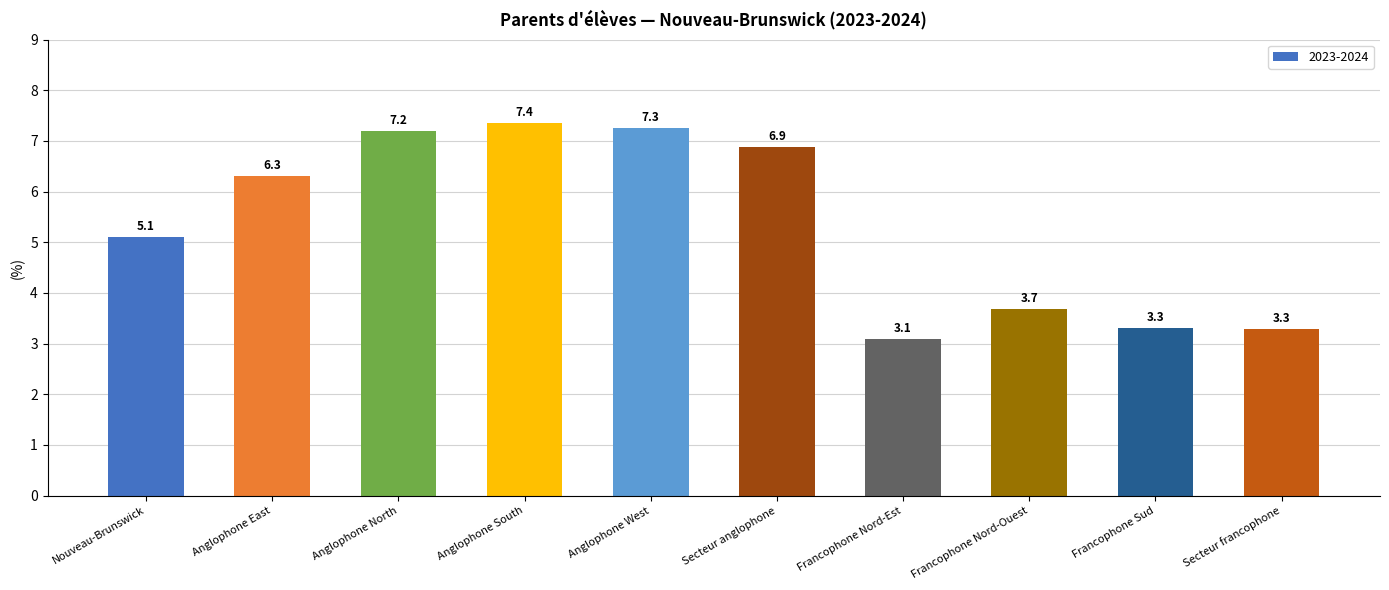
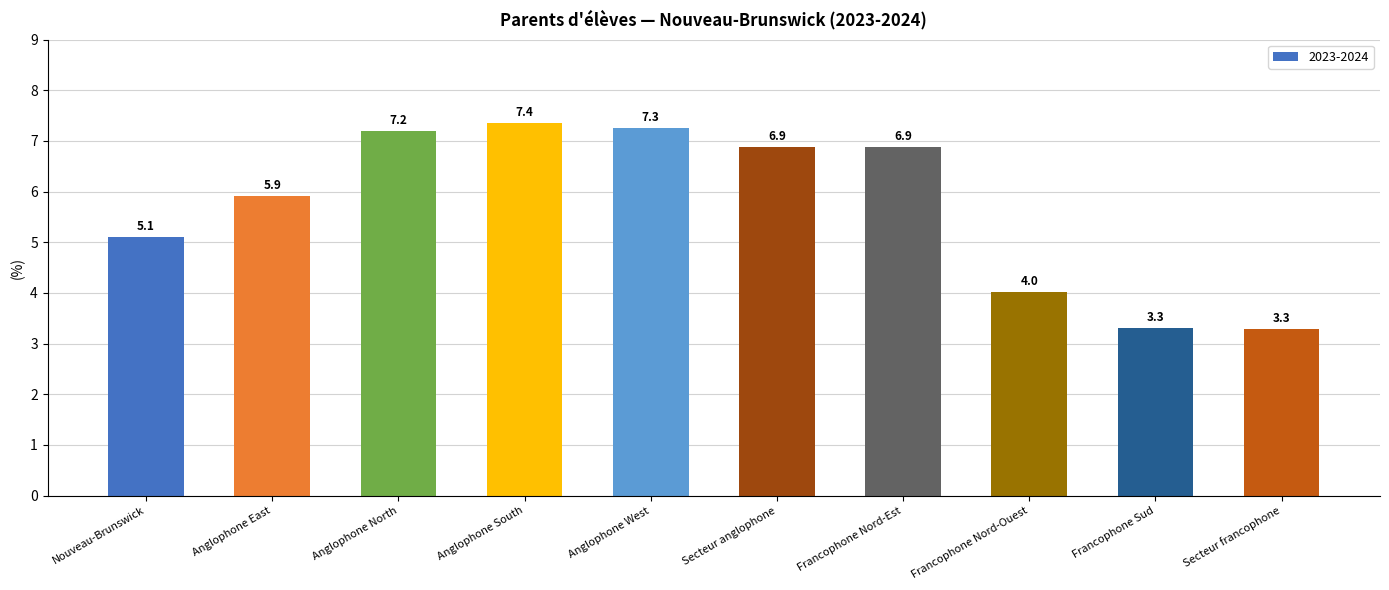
Anglophone East: 6.3 -> 5.9
Francophone Nord-Est: 3.1 -> 6.9
Francophone Nord-Ouest: 3.7 -> 4.0
